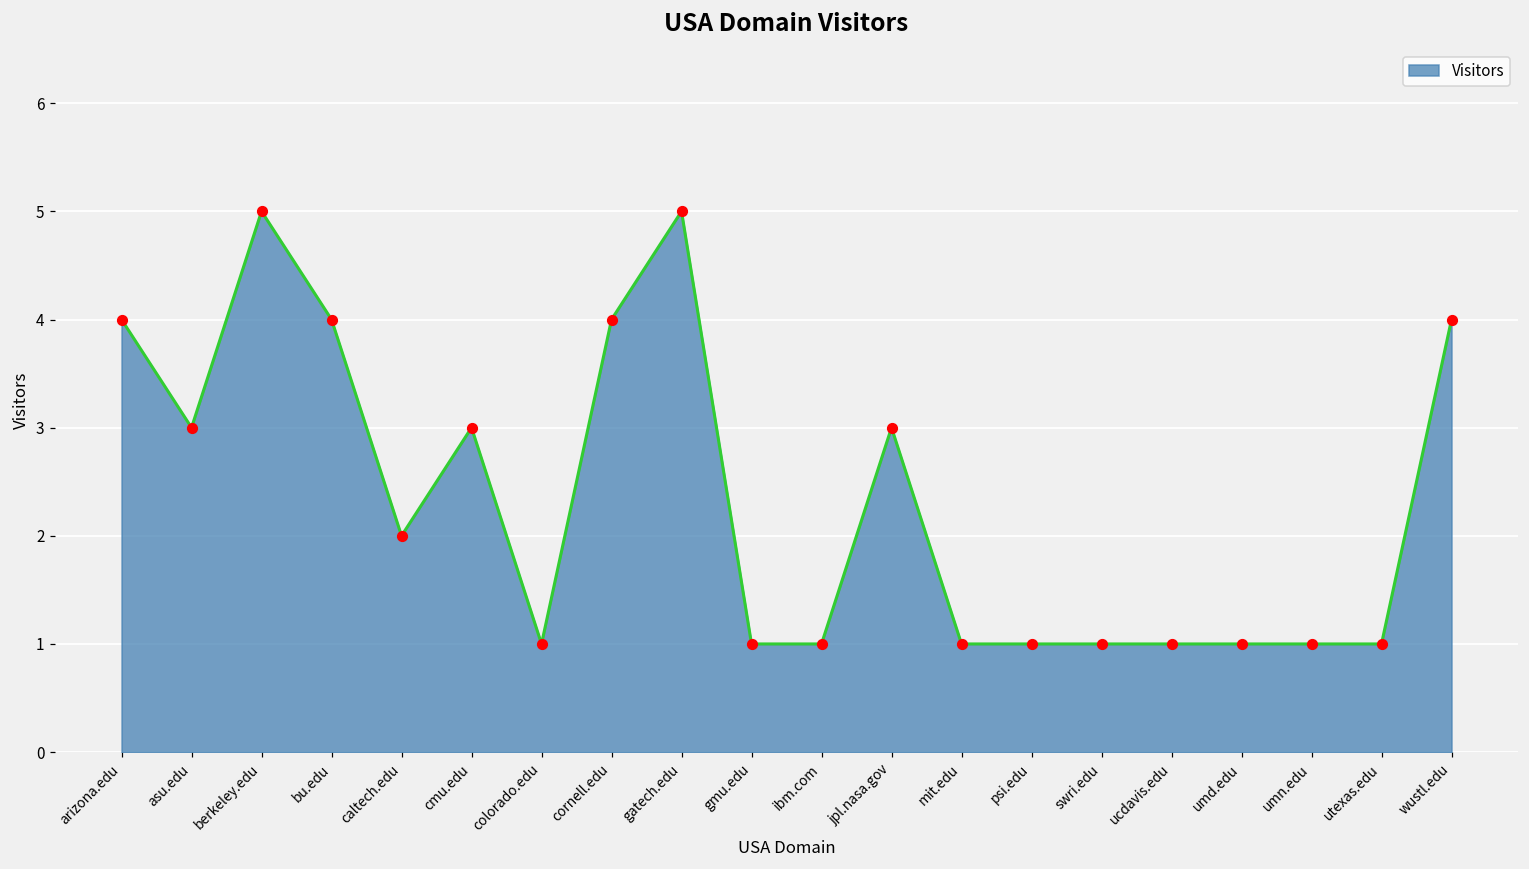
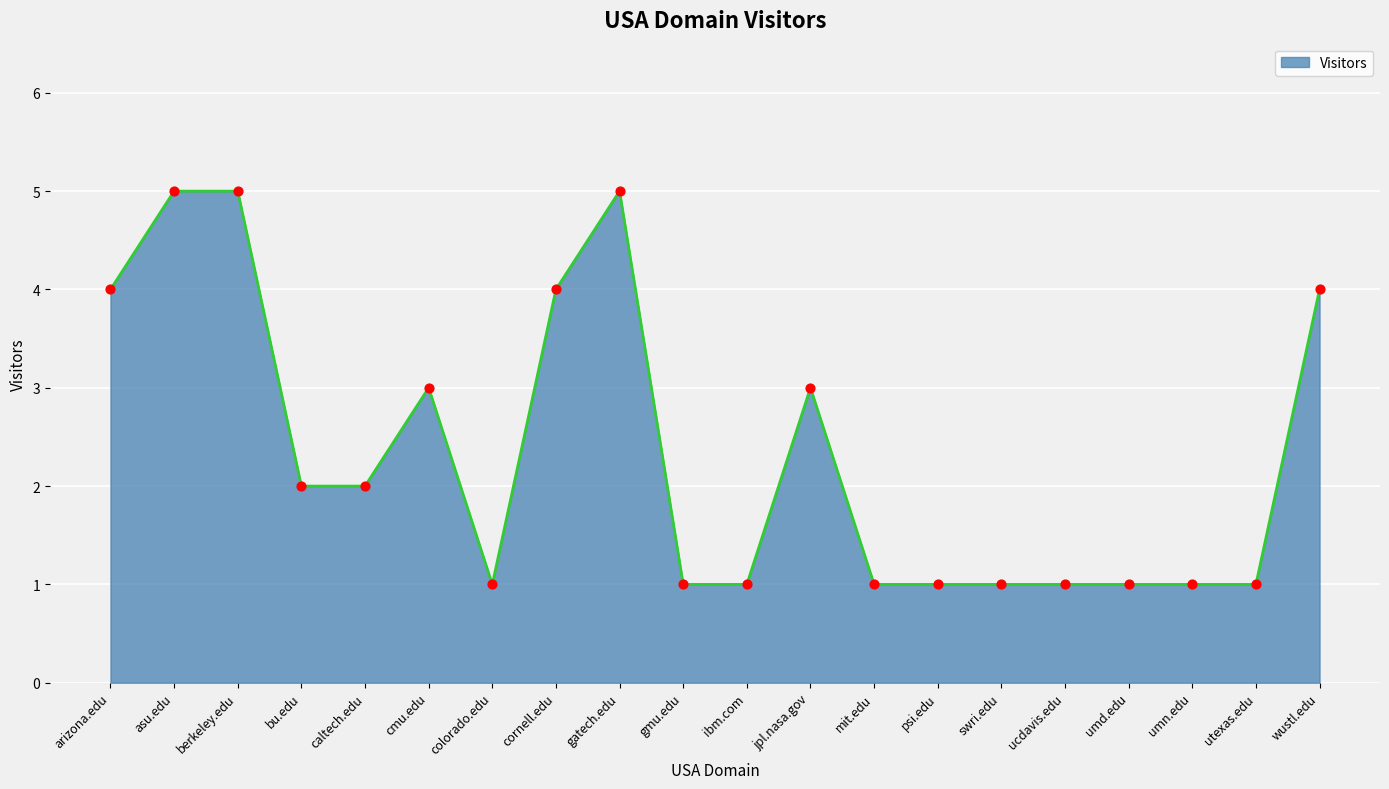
asu.edu: 3 -> 5
bu.edu: 4 -> 2
